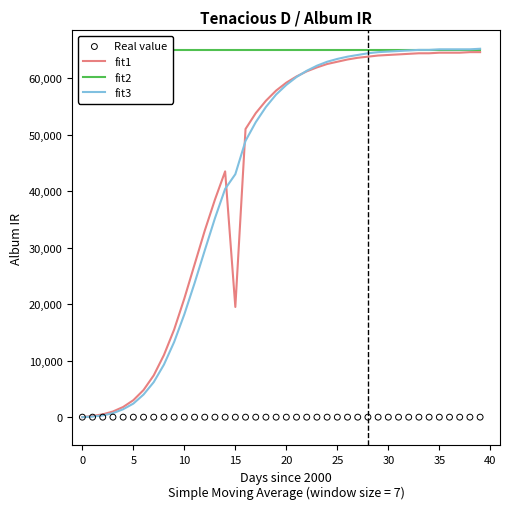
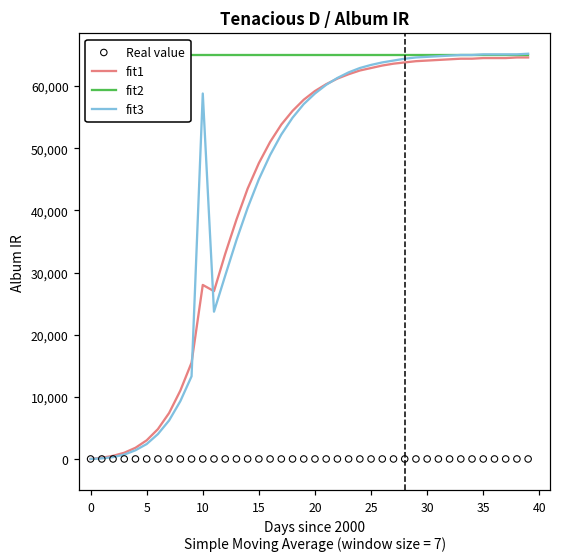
fit1, 10: 21,000 -> 28,000
fit3, 10: 18,000 -> 59,000
fit1, 15: 20,000 -> 48,000
fit3, 15: 43,000 -> 45,000
